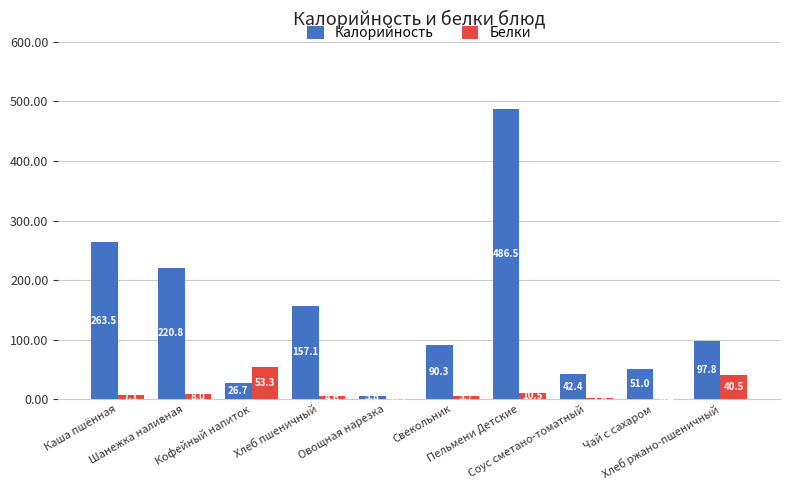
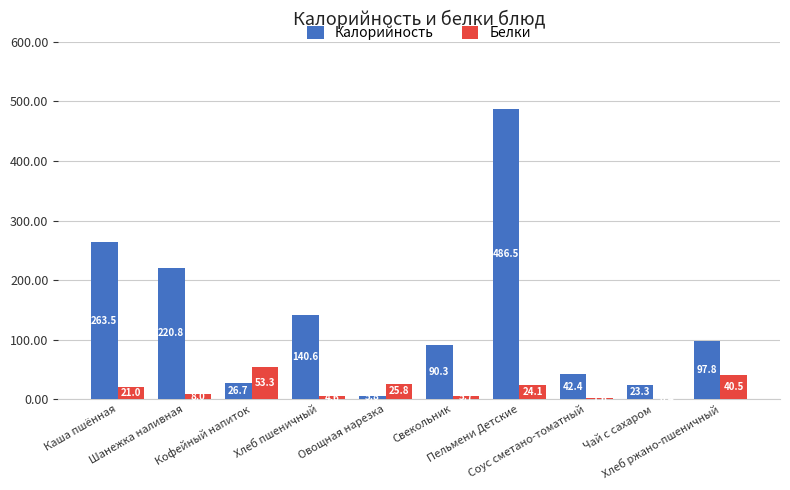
Белки, Каша пшённая: 10 -> 20
Калорийность, Хлеб пшеничный: 157.1 -> 140.6
Белки, Овощная нарезка: 0 -> 30
Белки, Пельмени Детские: 10.5 -> 24.1
Калорийность, Чай с сахаром: 51.0 -> 23.3
